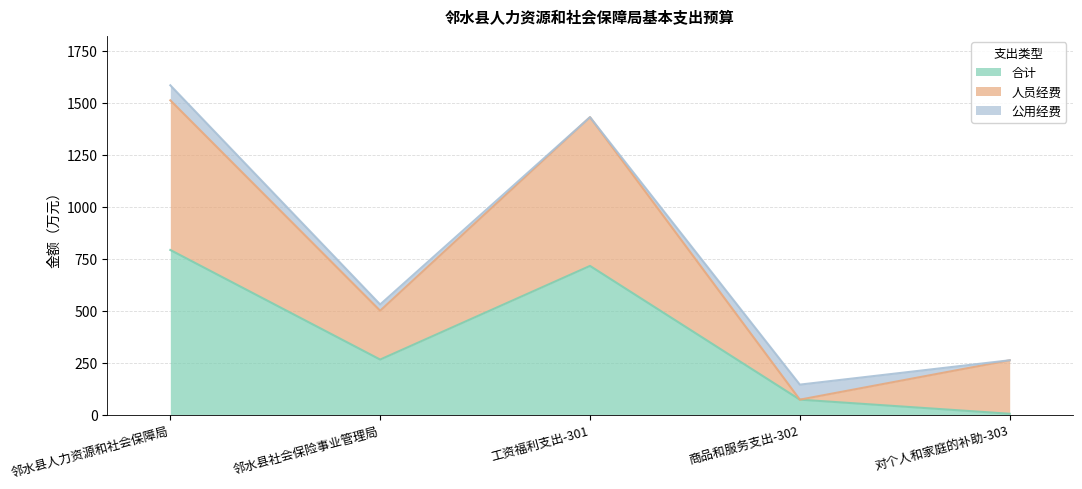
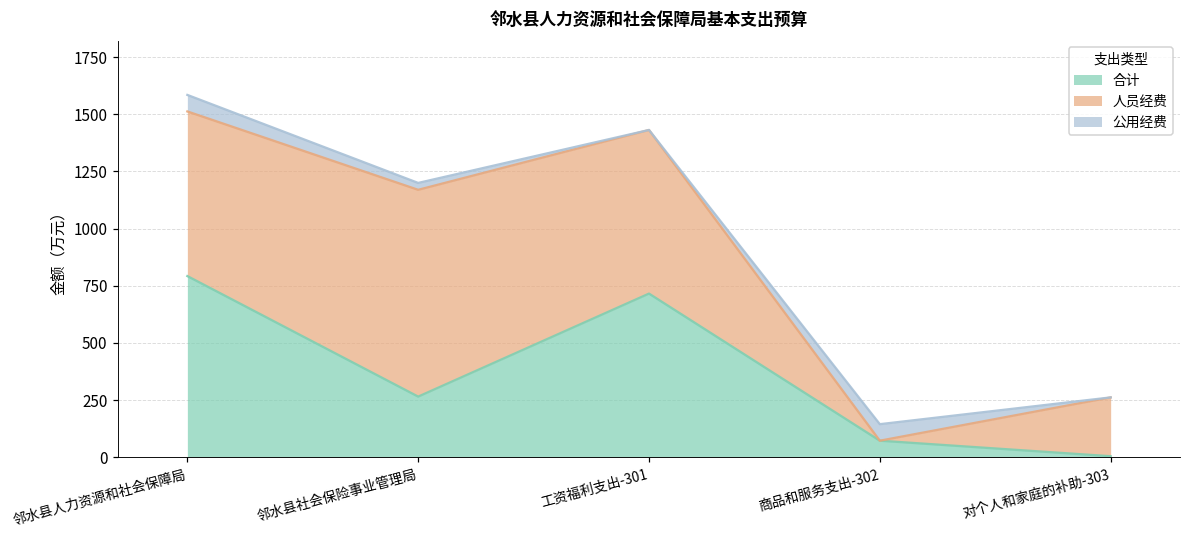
人员经费, 邻水县社会保险事业管理局: 240 -> 900
